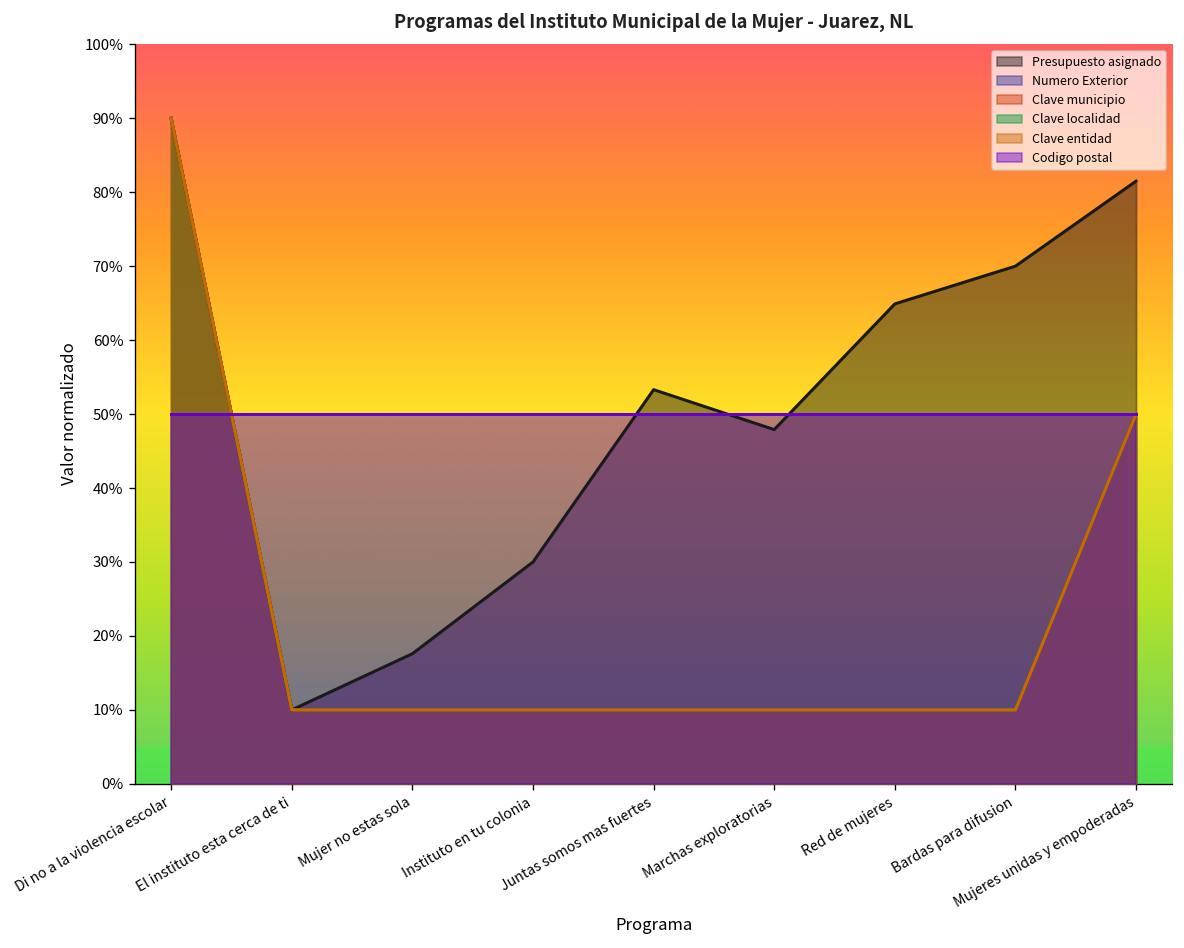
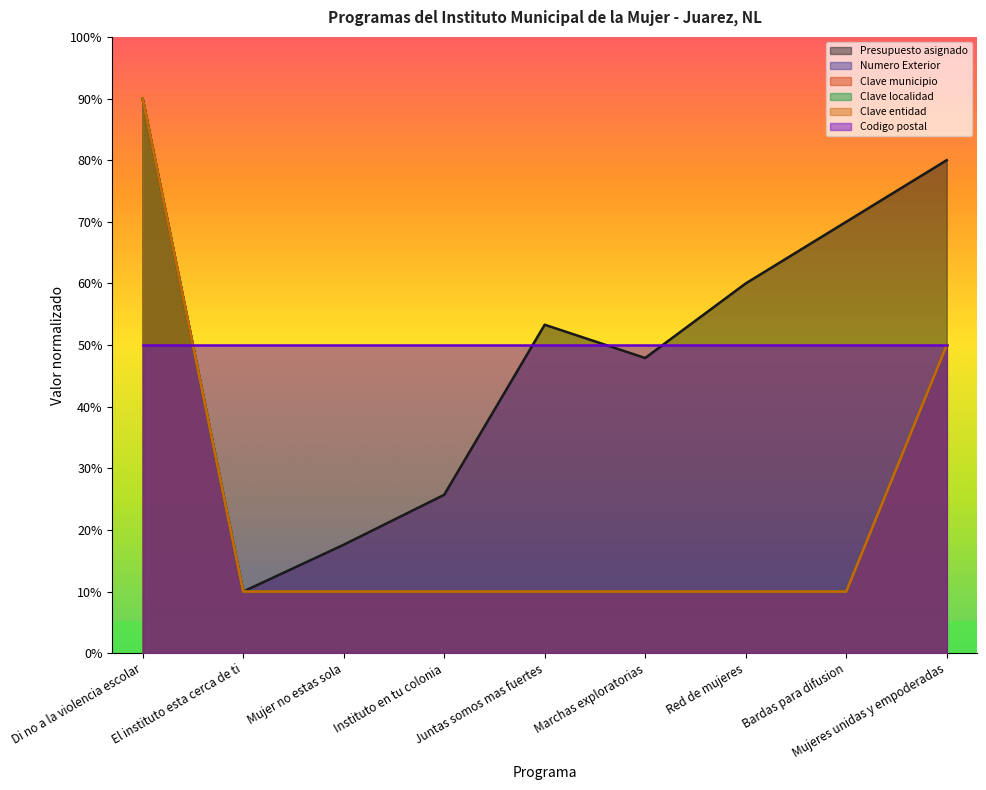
Presupuesto asignado, Instituto en tu colonia: 30% -> 26%
Presupuesto asignado, Red de mujeres: 65% -> 60%
Presupuesto asignado, Mujeres unidas y empoderadas: 82% -> 80%
